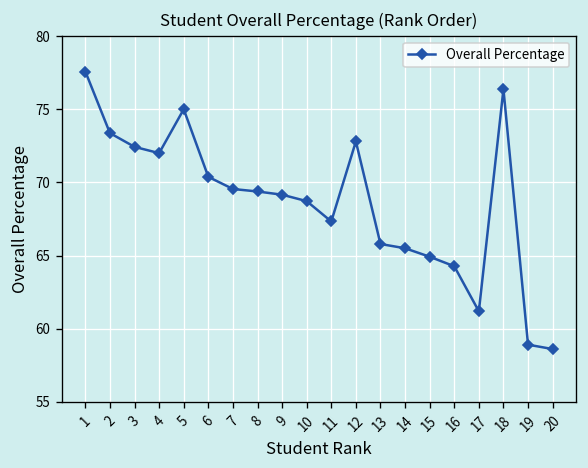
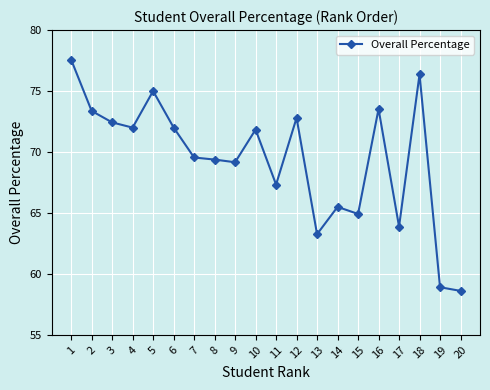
6: 70.4 -> 72.0
10: 68.7 -> 71.8
13: 65.8 -> 63.3
16: 64.3 -> 73.5
17: 61.2 -> 63.9
